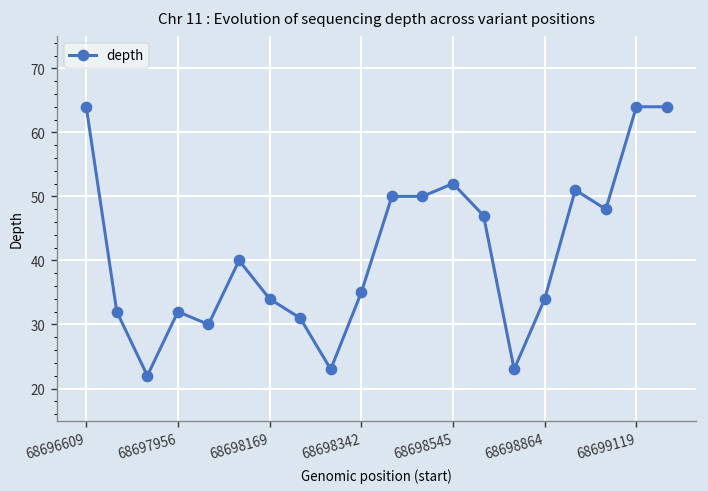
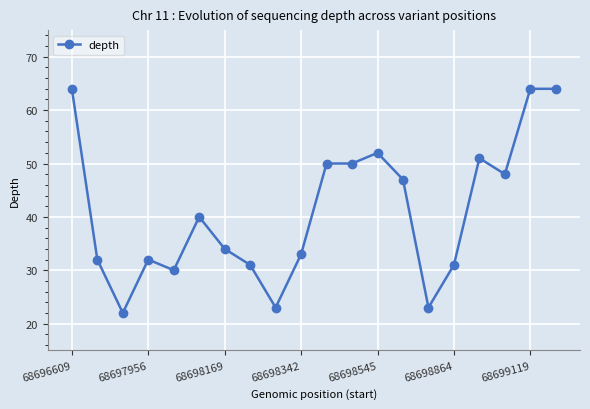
68698342: 35 -> 33
68698864: 34 -> 31
